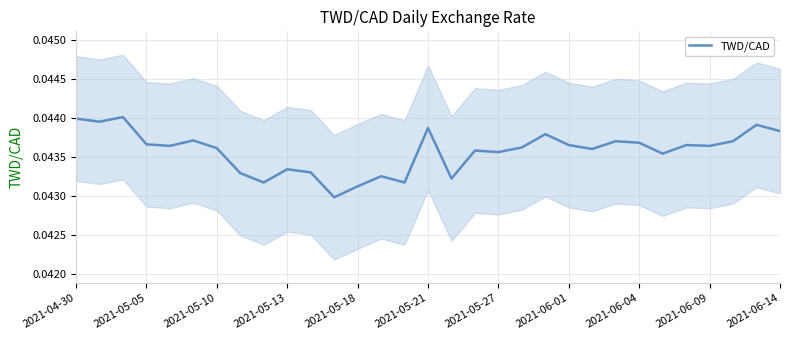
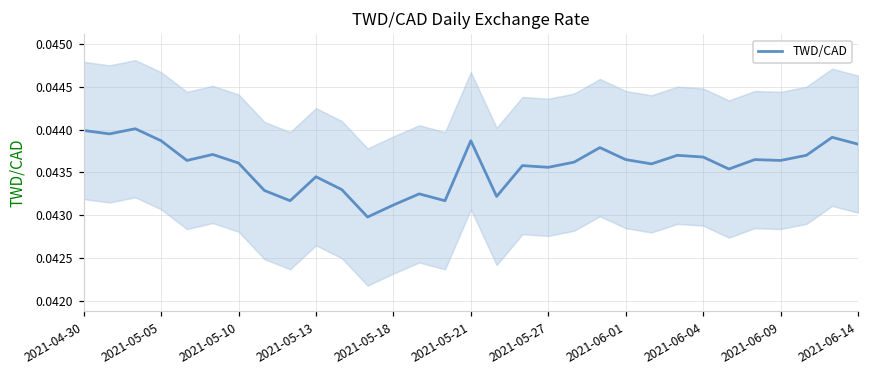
TWD/CAD, 2021-05-05: 0.0437 -> 0.0439
TWD/CAD, 2021-05-13: 0.0433 -> 0.0435
